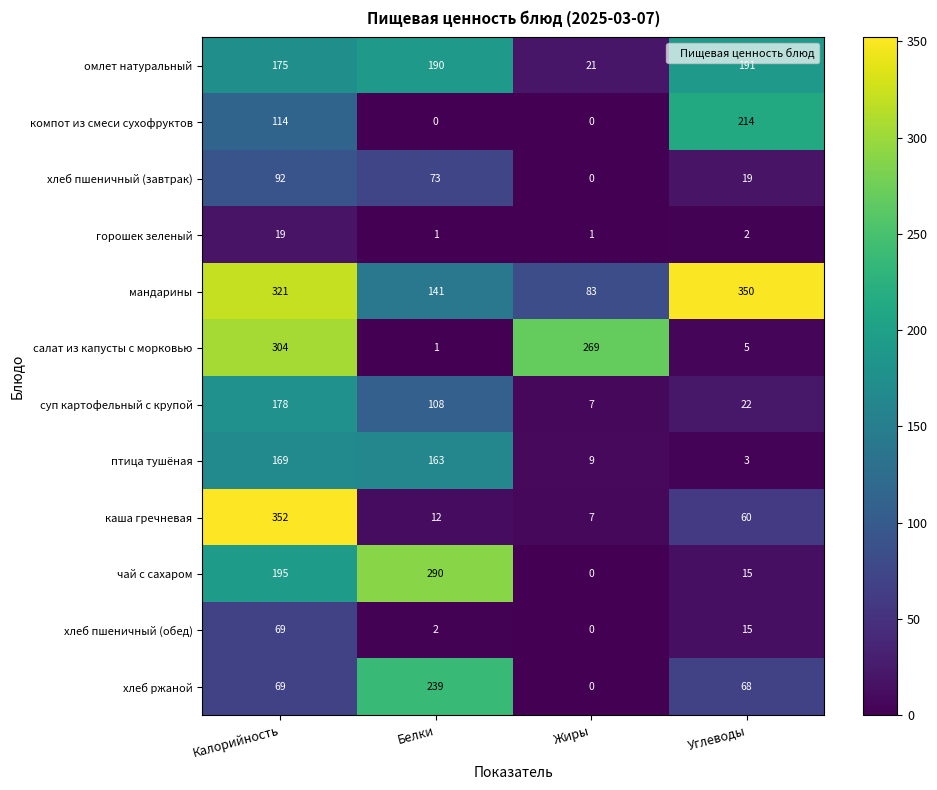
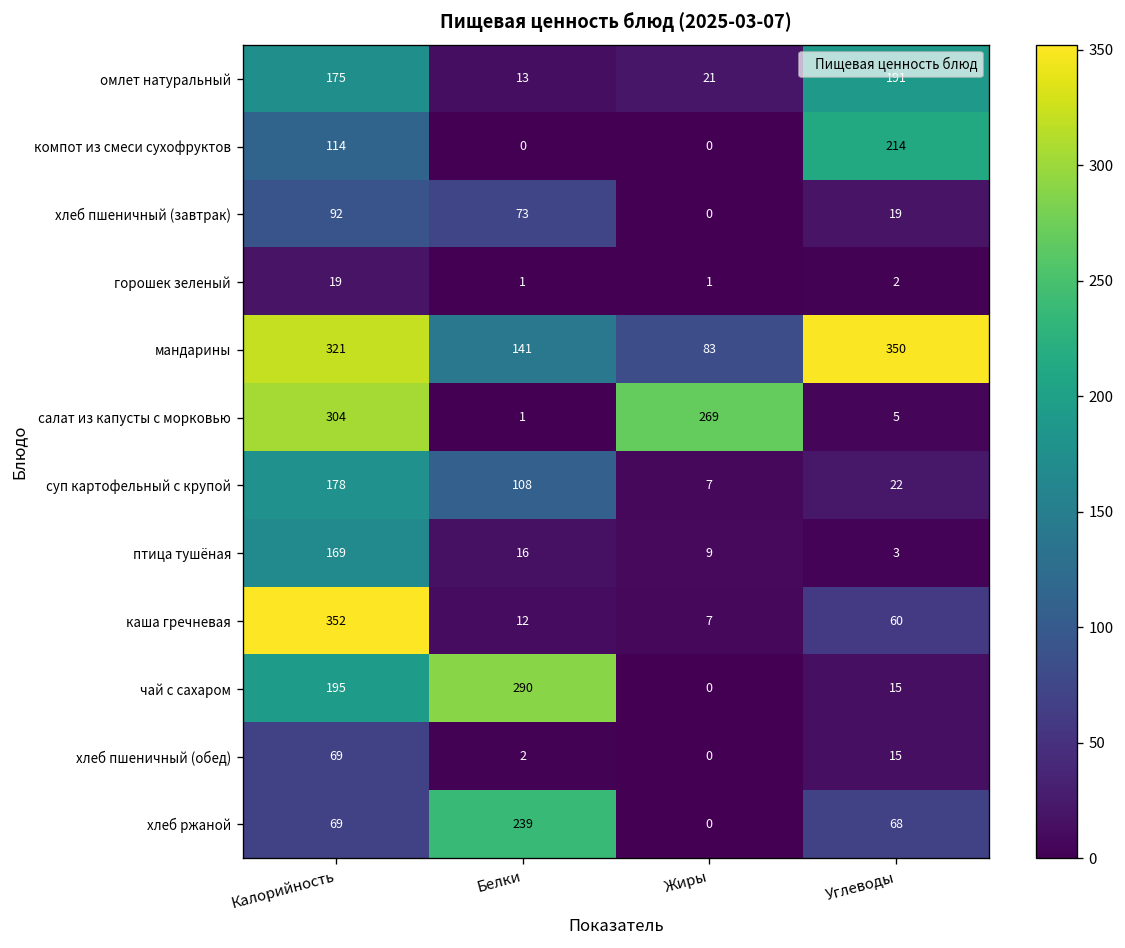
омлет натуральный, Белки: 190 -> 13
птица тушёная, Белки: 163 -> 16
